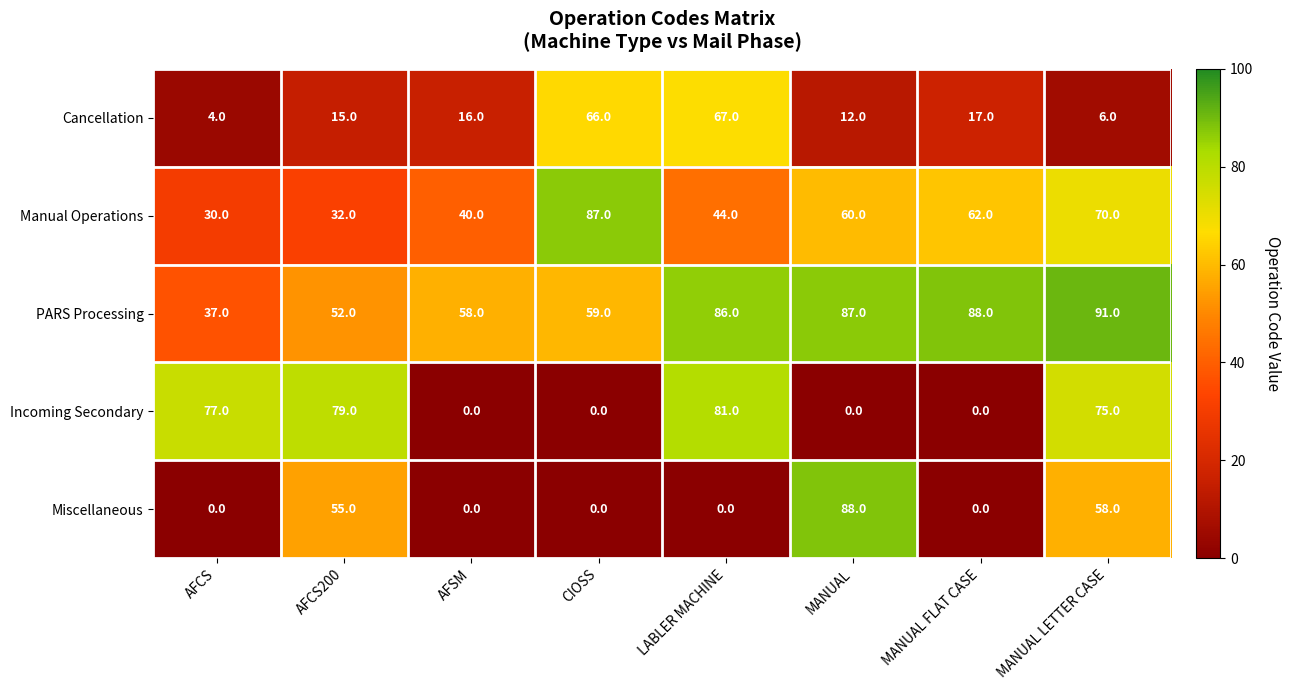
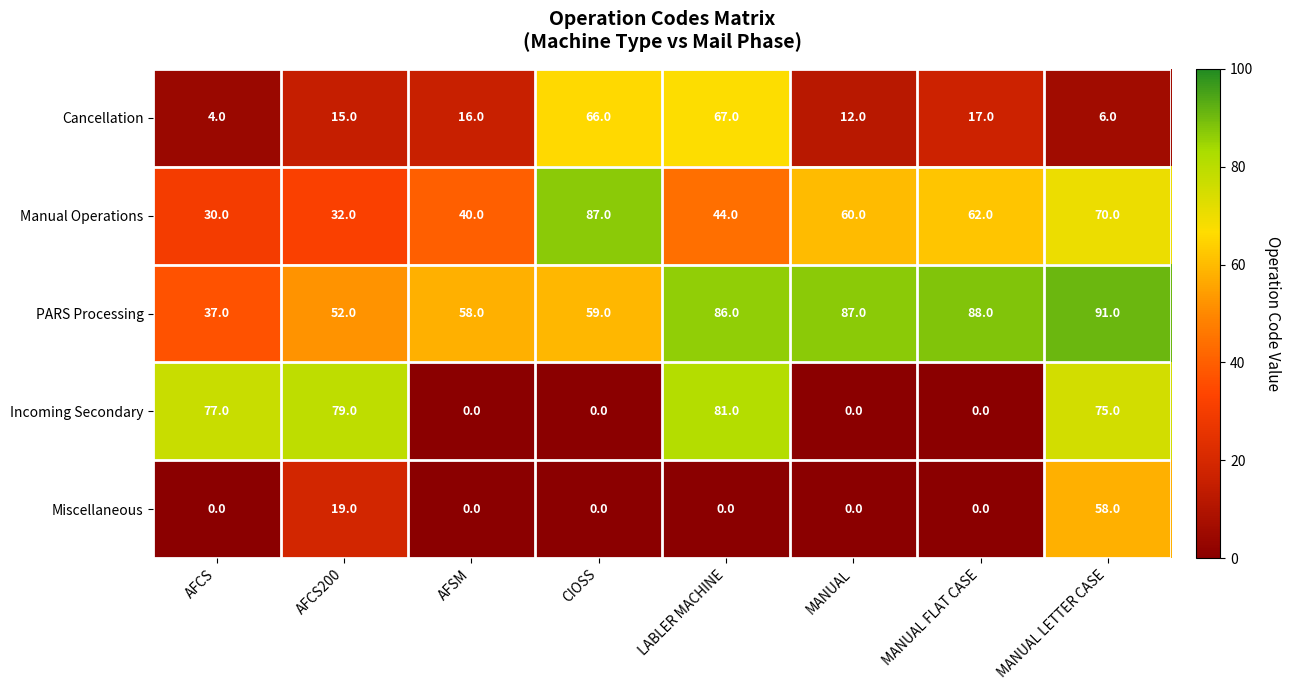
Miscellaneous, AFCS200: 55.0 -> 19.0
Miscellaneous, MANUAL: 88.0 -> 0.0
